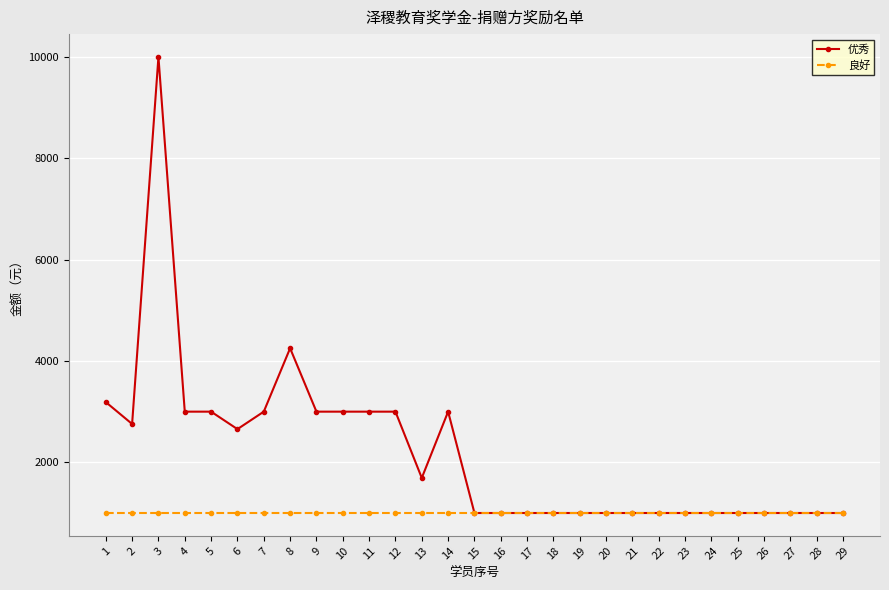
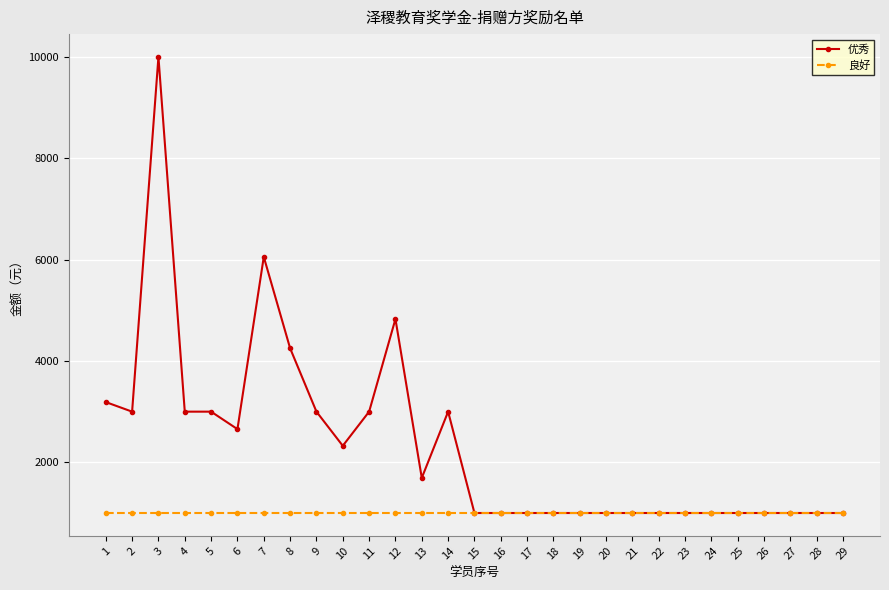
优秀, 2: 2800 -> 3000
优秀, 7: 3000 -> 6100
优秀, 10: 3000 -> 2300
优秀, 12: 3000 -> 4800
